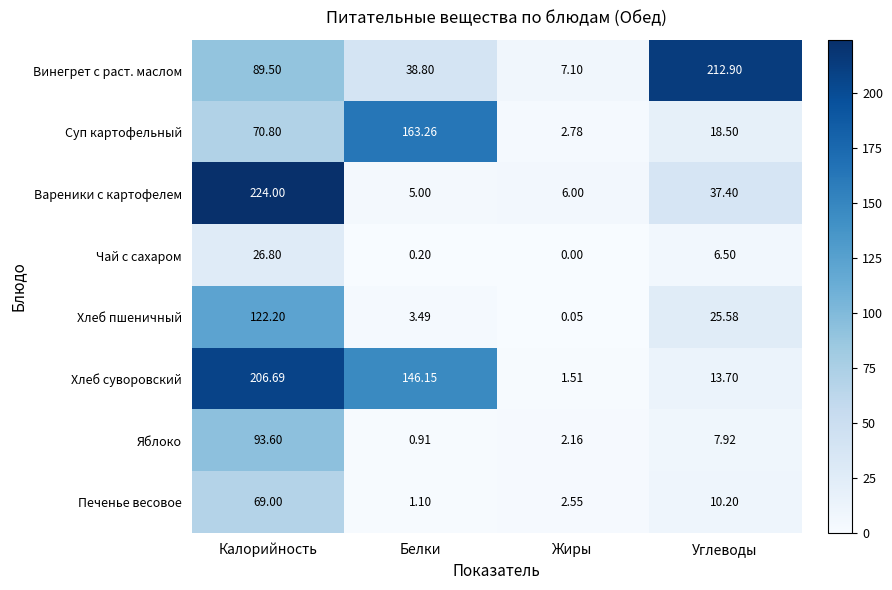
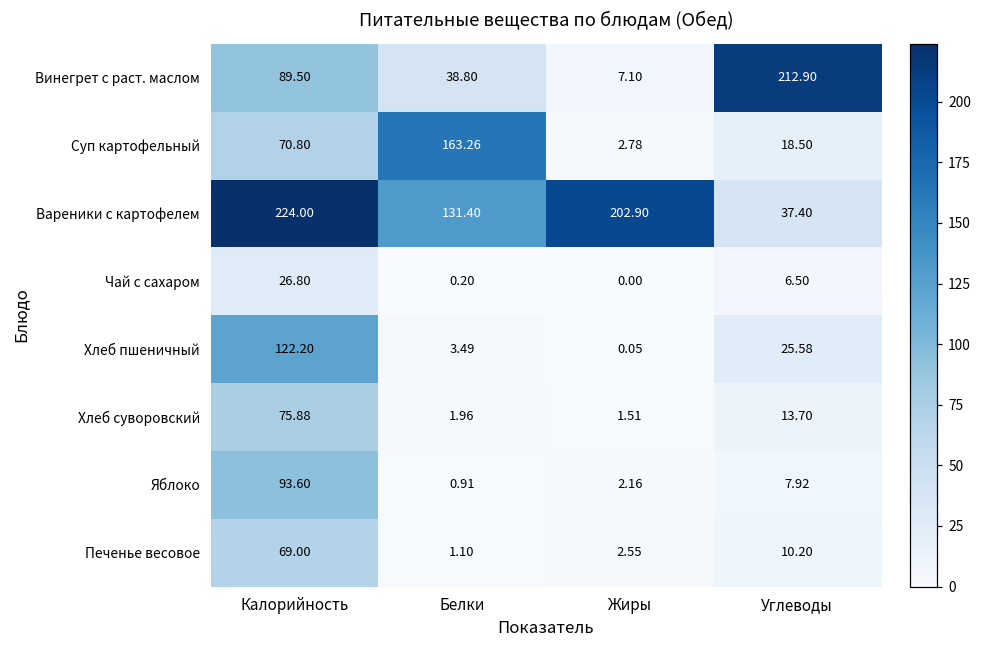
Вареники с картофелем, Белки: 5.00 -> 131.40
Вареники с картофелем, Жиры: 6.00 -> 202.90
Хлеб суворовский, Калорийность: 206.69 -> 75.88
Хлеб суворовский, Белки: 146.15 -> 1.96
